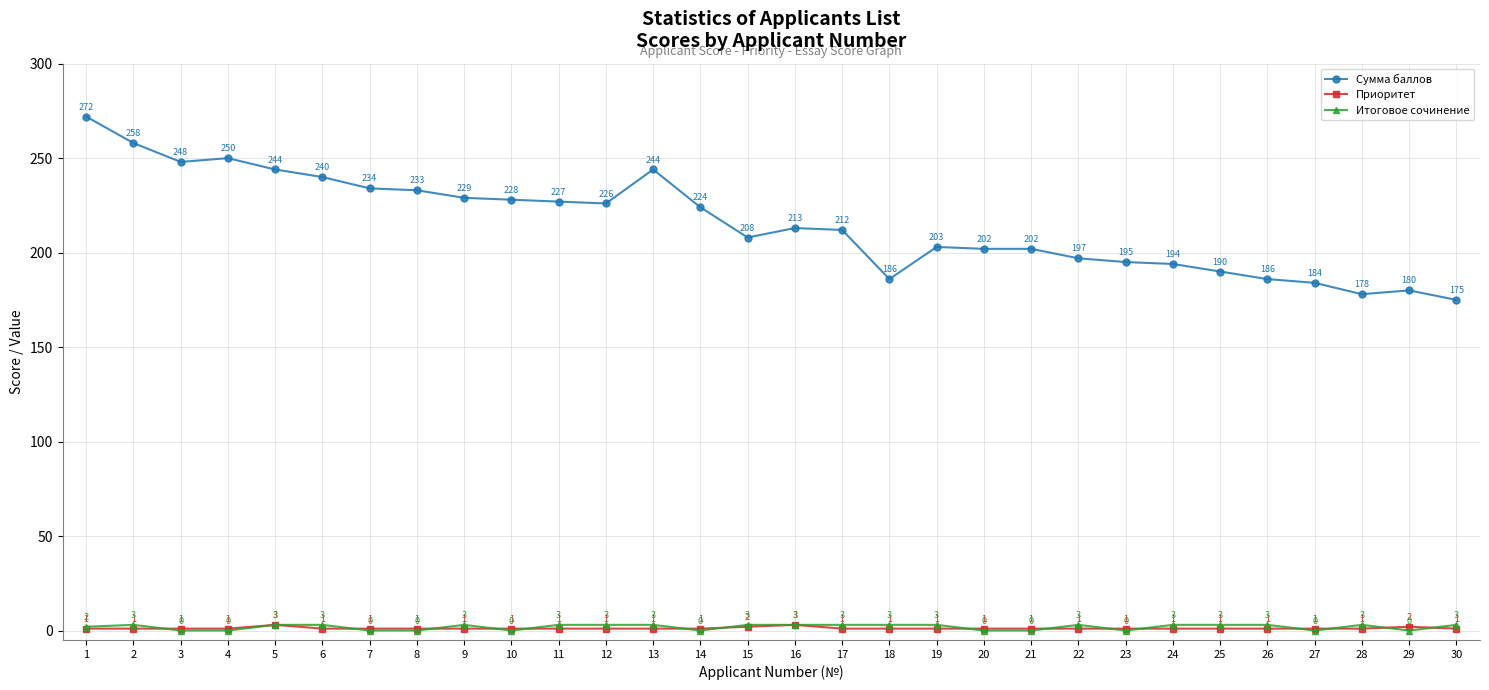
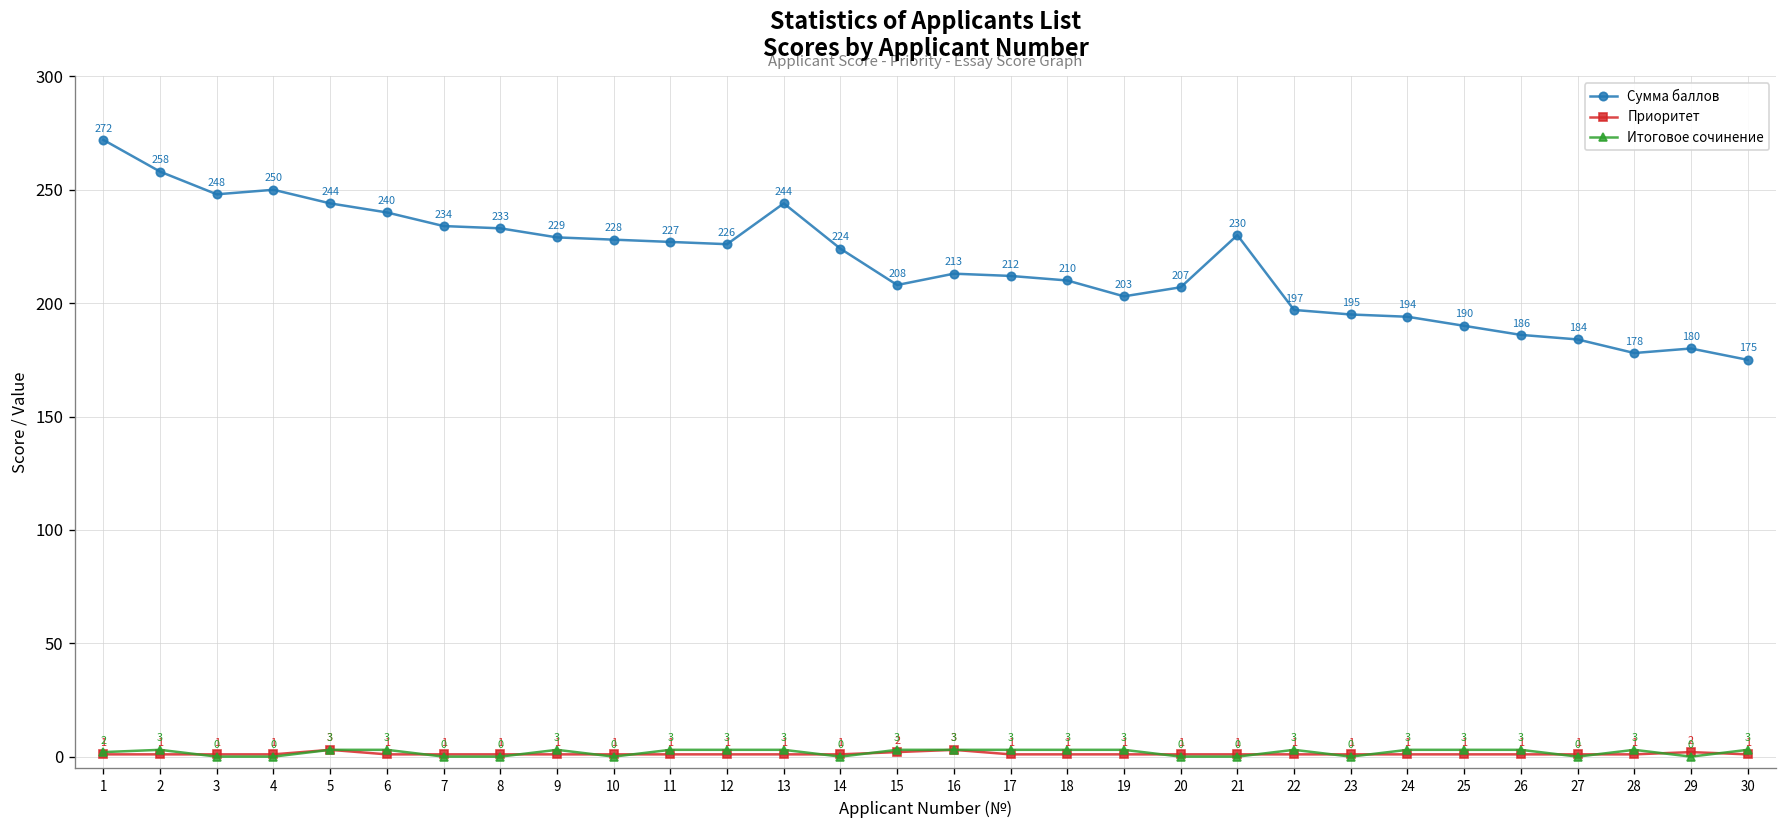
Сумма баллов, 18: 186 -> 210
Сумма баллов, 20: 202 -> 207
Сумма баллов, 21: 202 -> 230
